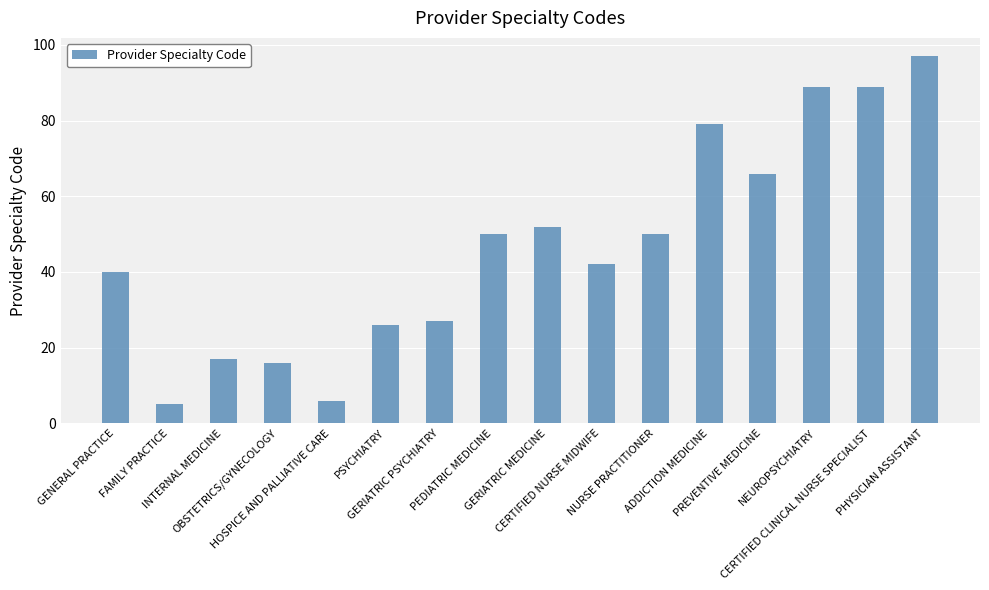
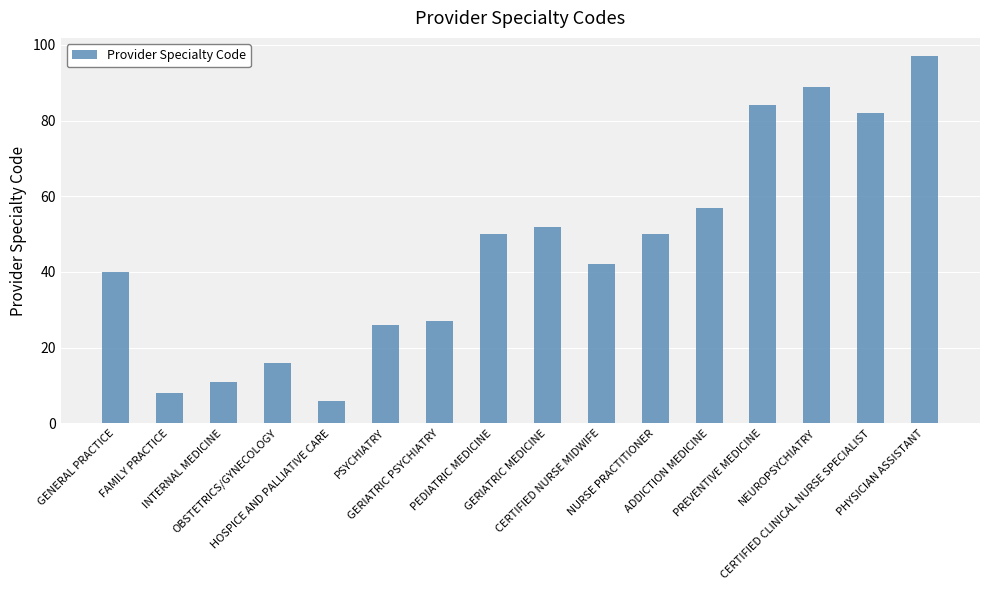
FAMILY PRACTICE: 5 -> 8
INTERNAL MEDICINE: 17 -> 11
ADDICTION MEDICINE: 79 -> 57
PREVENTIVE MEDICINE: 66 -> 84
CERTIFIED CLINICAL NURSE SPECIALIST: 89 -> 82
